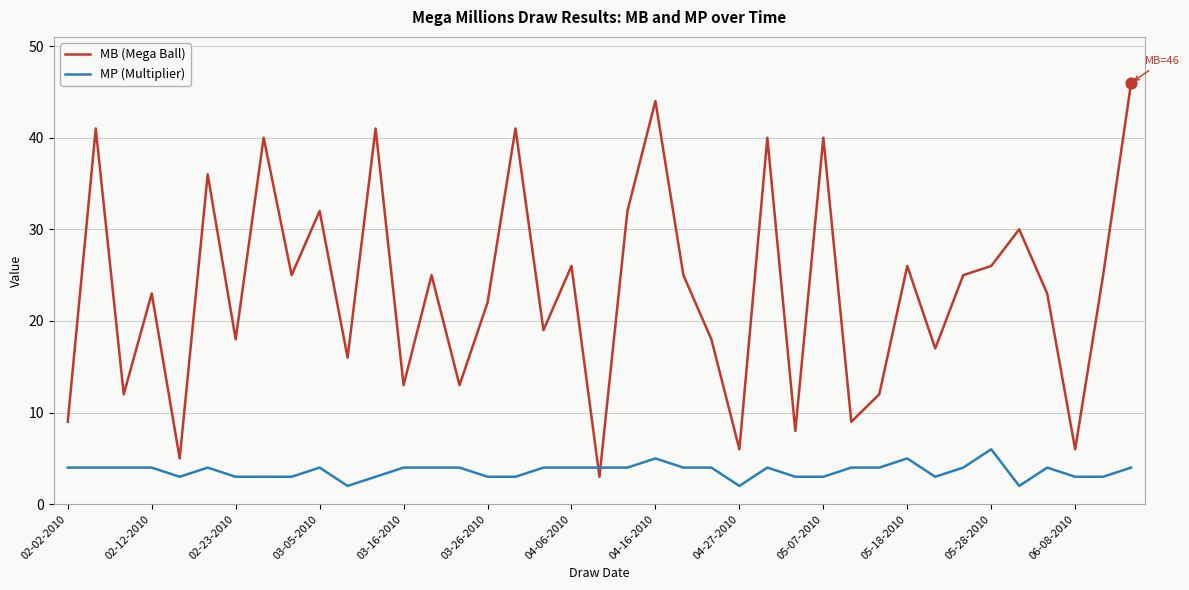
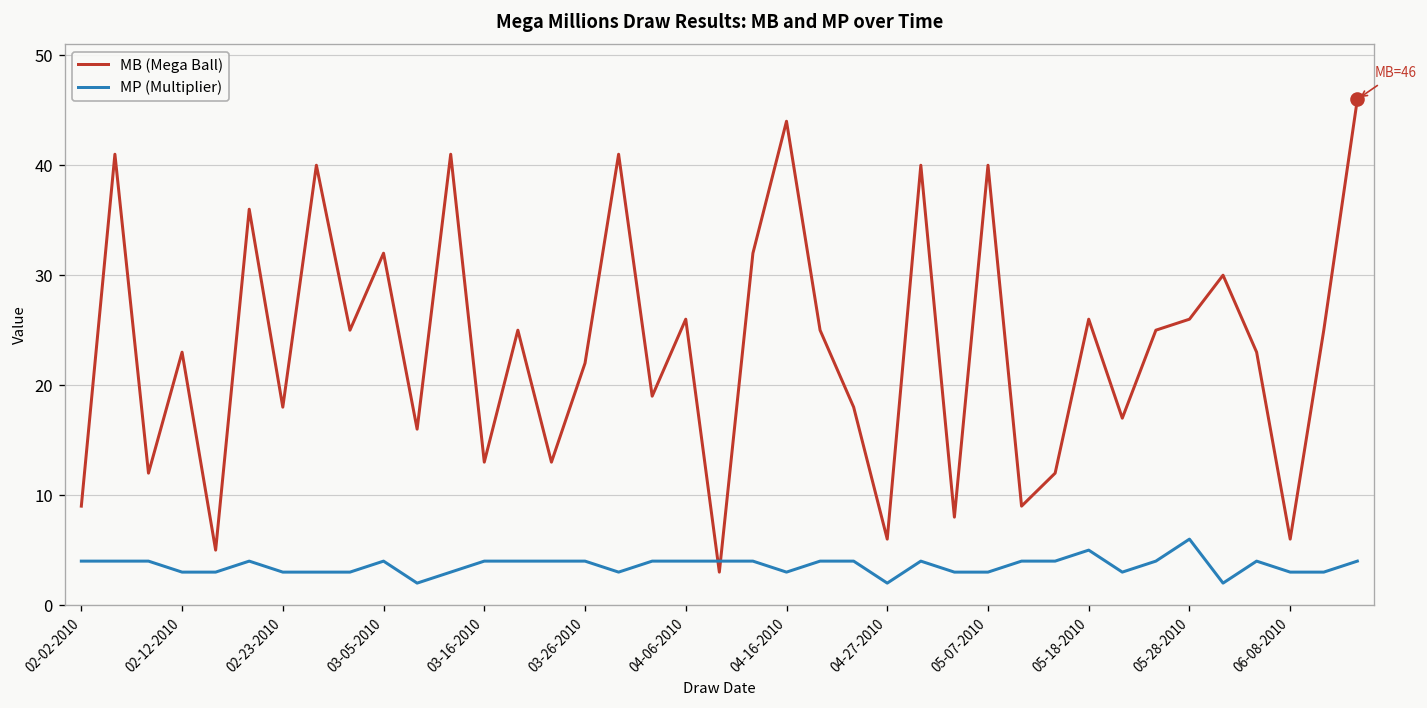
MP (Multiplier), 02-12-2010: 4 -> 3
MP (Multiplier), 03-26-2010: 3 -> 4
MP (Multiplier), 04-16-2010: 5 -> 3
